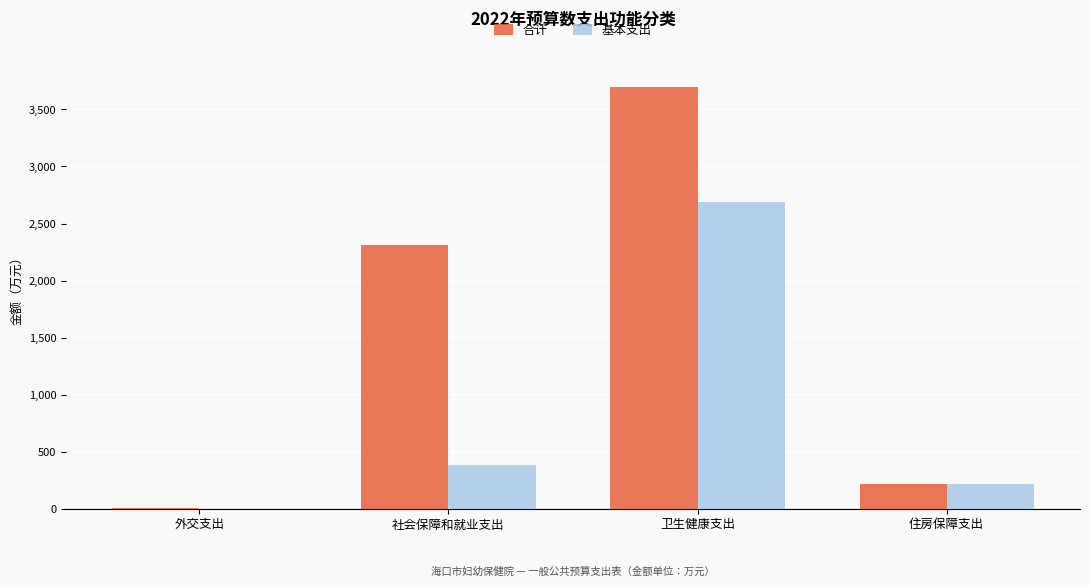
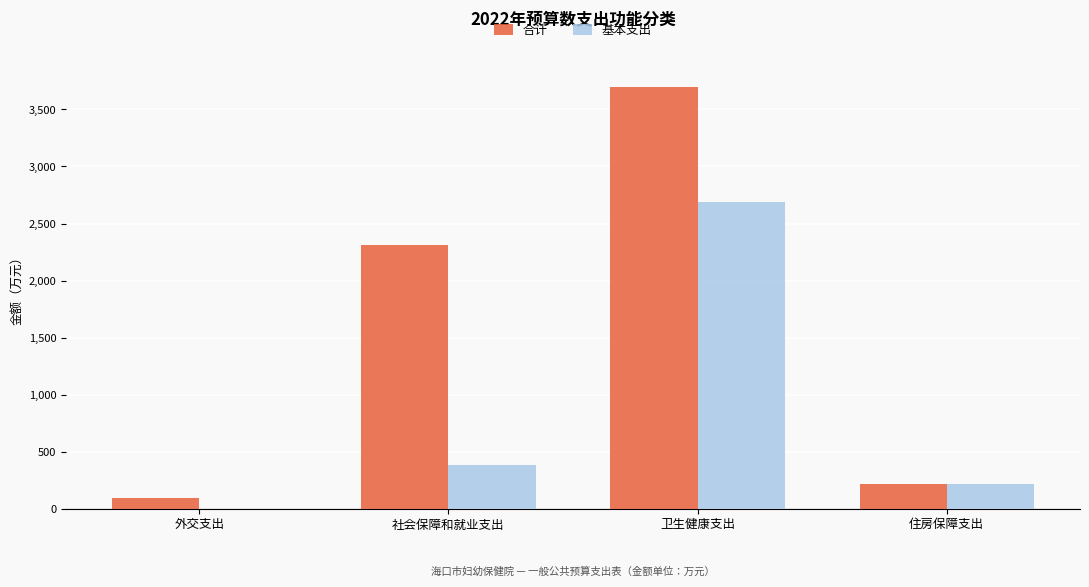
合计, 外交支出: 0 -> 90
